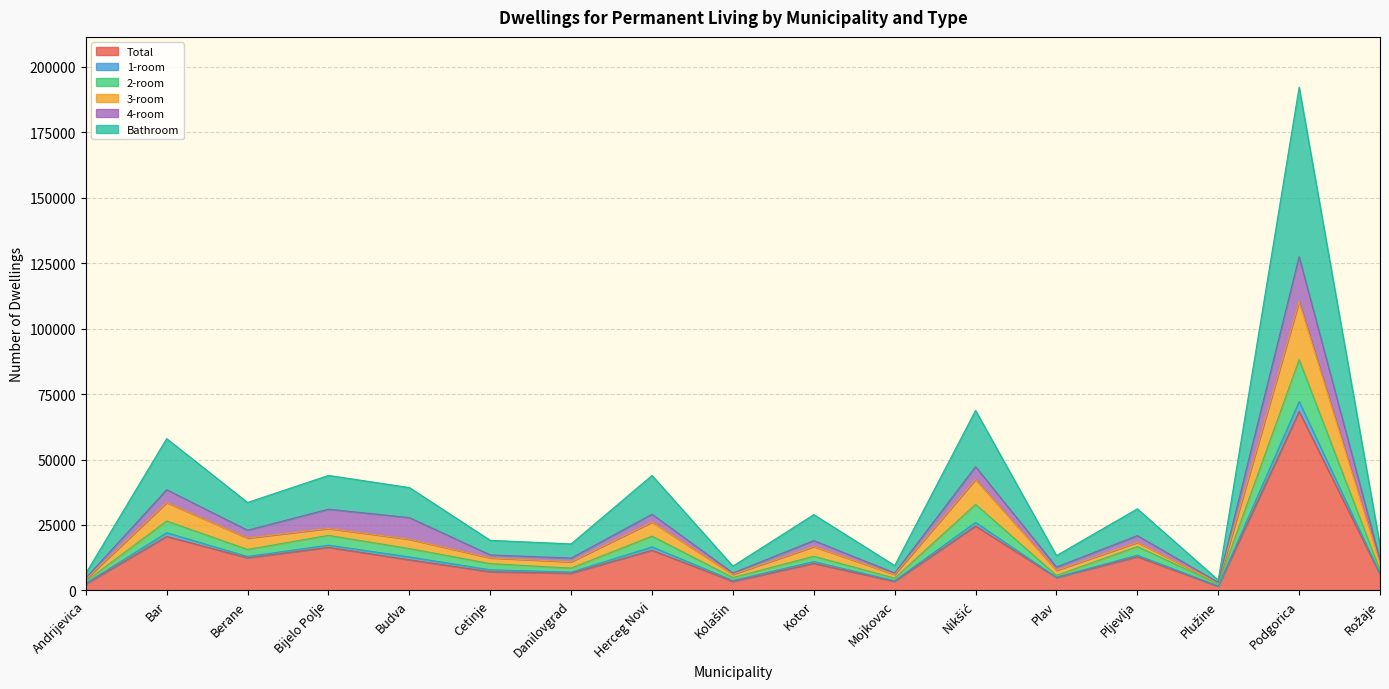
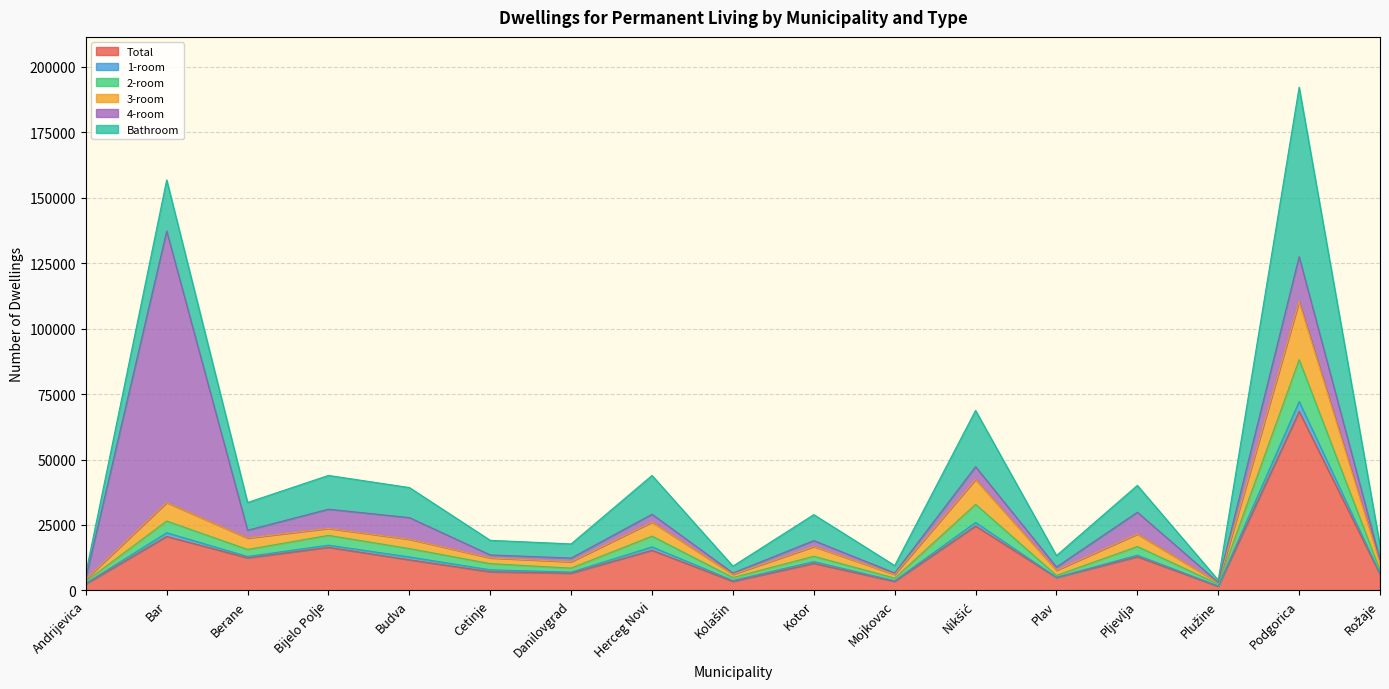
4-room, Bar: 5000 -> 104000
3-room, Pljevlja: 2000 -> 5000
4-room, Pljevlja: 3000 -> 8000
